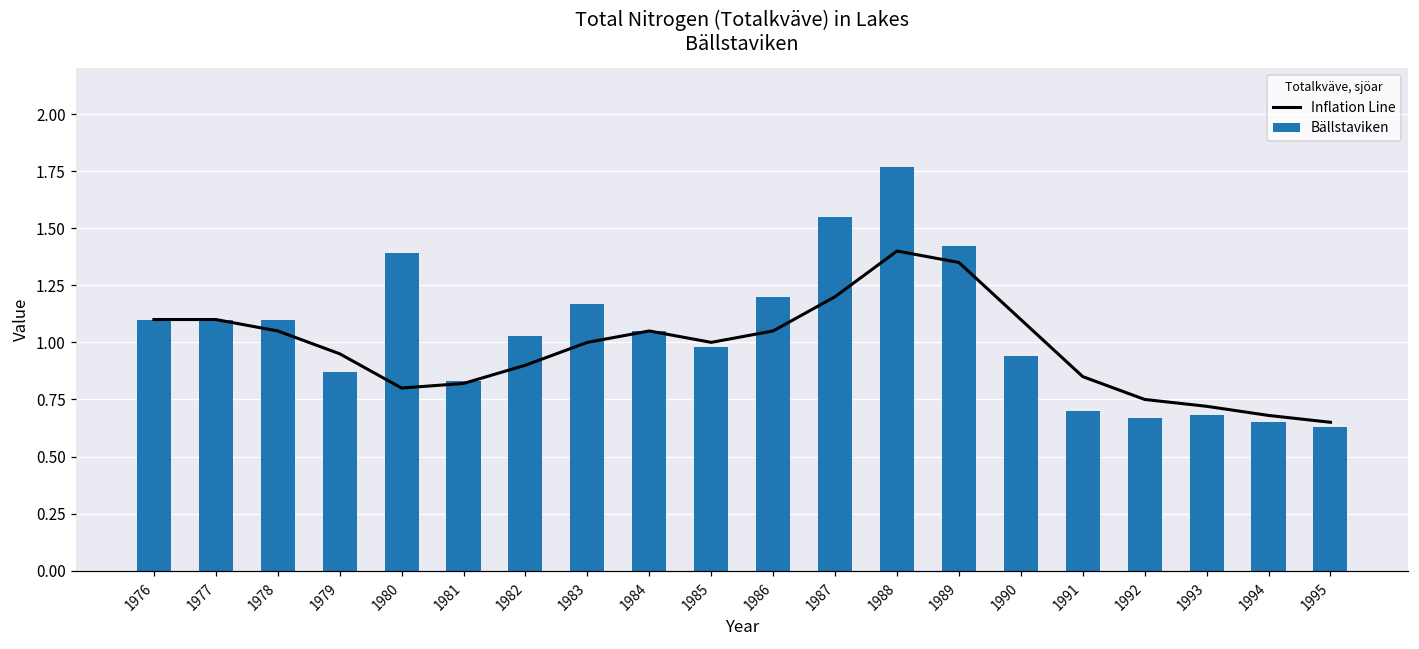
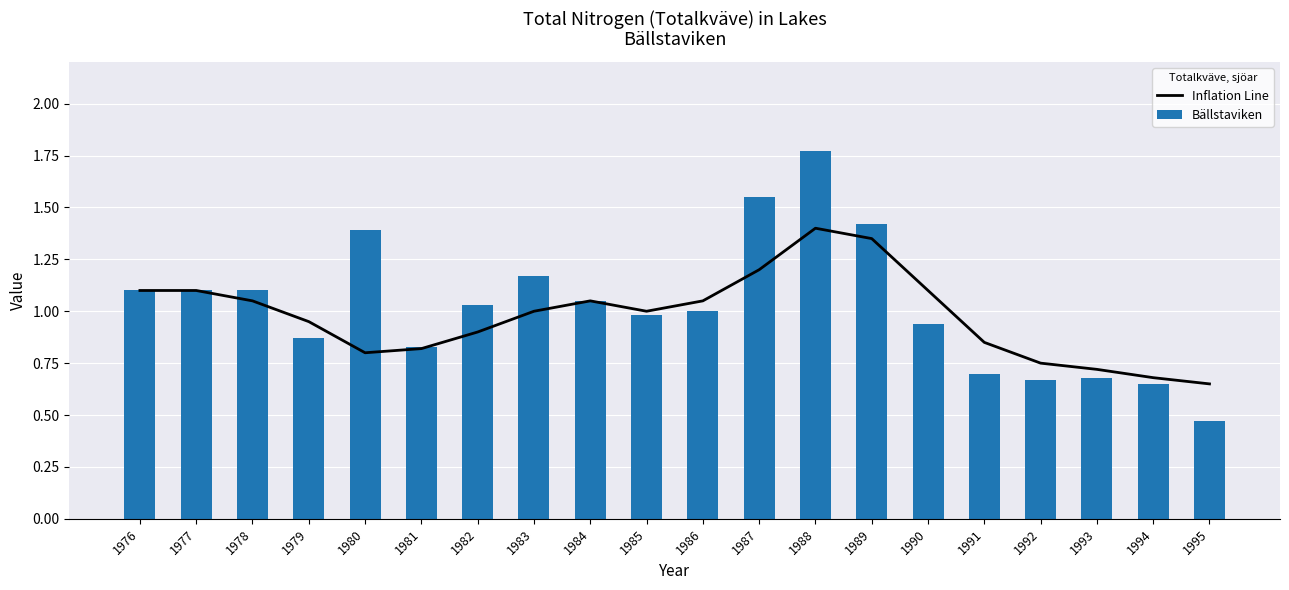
Bällstaviken, 1986: 1.2 -> 1.0
Bällstaviken, 1995: 0.63 -> 0.47
